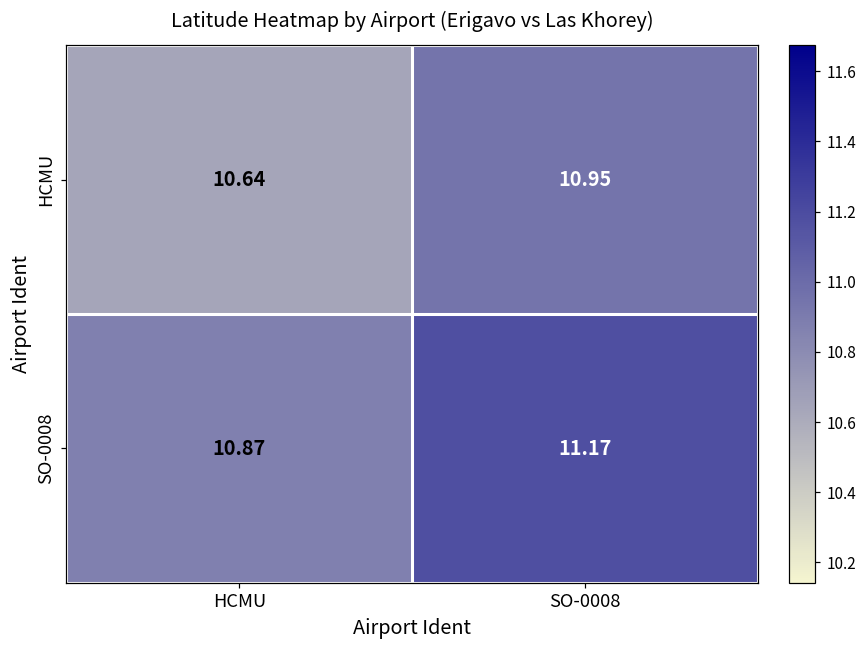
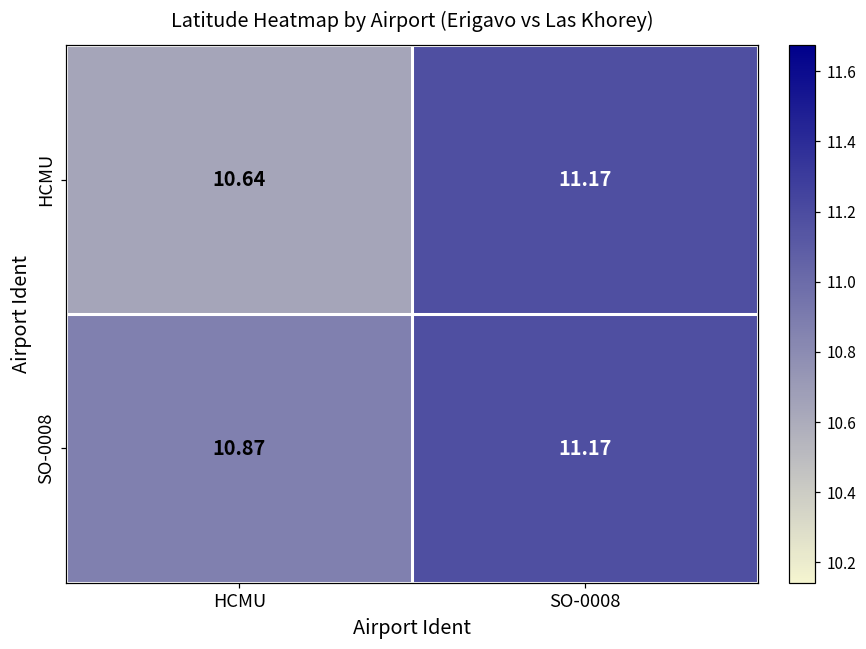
HCMU, SO-0008: 10.95 -> 11.17
